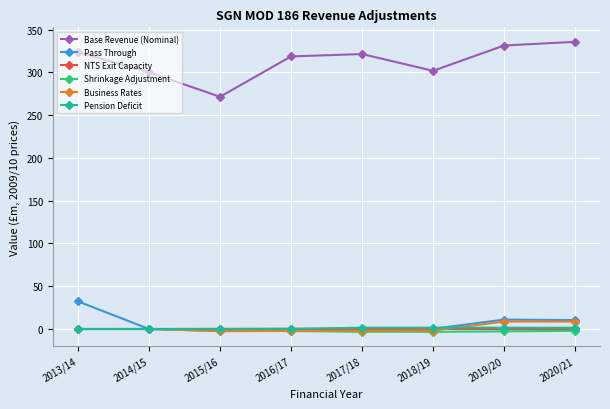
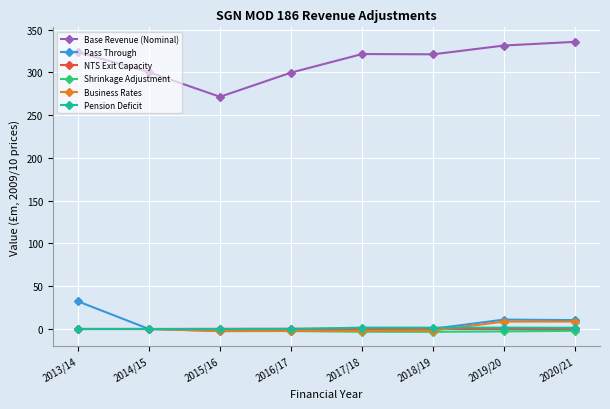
Base Revenue (Nominal), 2016/17: 320 -> 300
Base Revenue (Nominal), 2018/19: 300 -> 320
